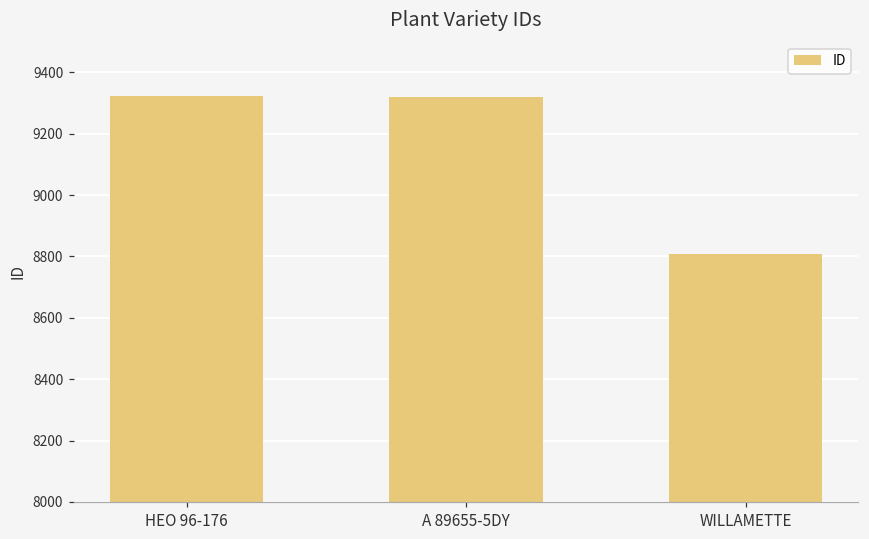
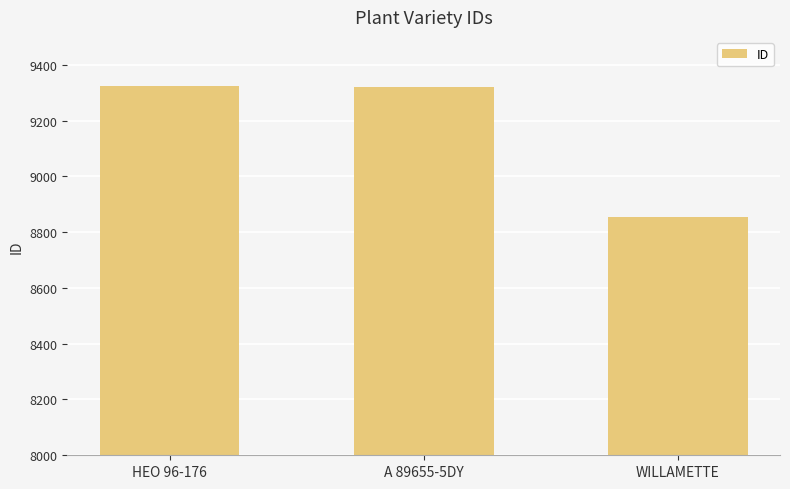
WILLAMETTE: 8810 -> 8860
